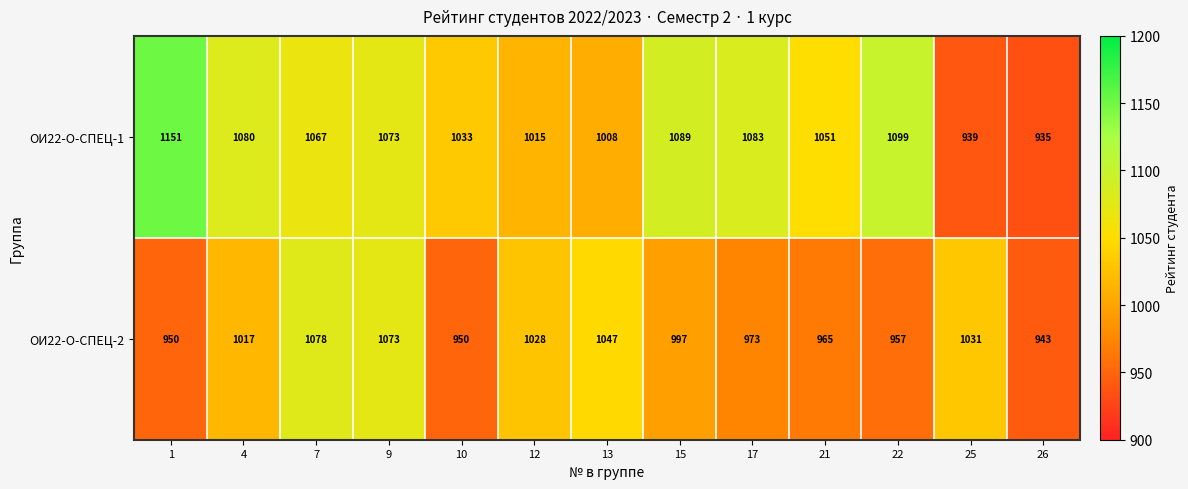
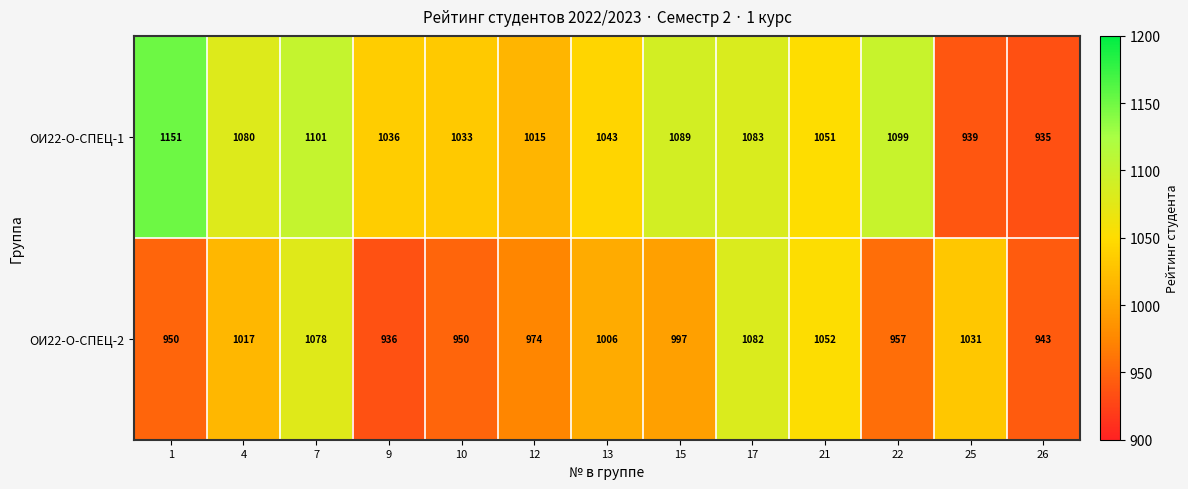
ОИ22-О-СПЕЦ-1, 7: 1067 -> 1101
ОИ22-О-СПЕЦ-1, 9: 1073 -> 1036
ОИ22-О-СПЕЦ-1, 13: 1008 -> 1043
ОИ22-О-СПЕЦ-2, 9: 1073 -> 936
ОИ22-О-СПЕЦ-2, 12: 1028 -> 974
ОИ22-О-СПЕЦ-2, 13: 1047 -> 1006
ОИ22-О-СПЕЦ-2, 17: 973 -> 1082
ОИ22-О-СПЕЦ-2, 21: 965 -> 1052
